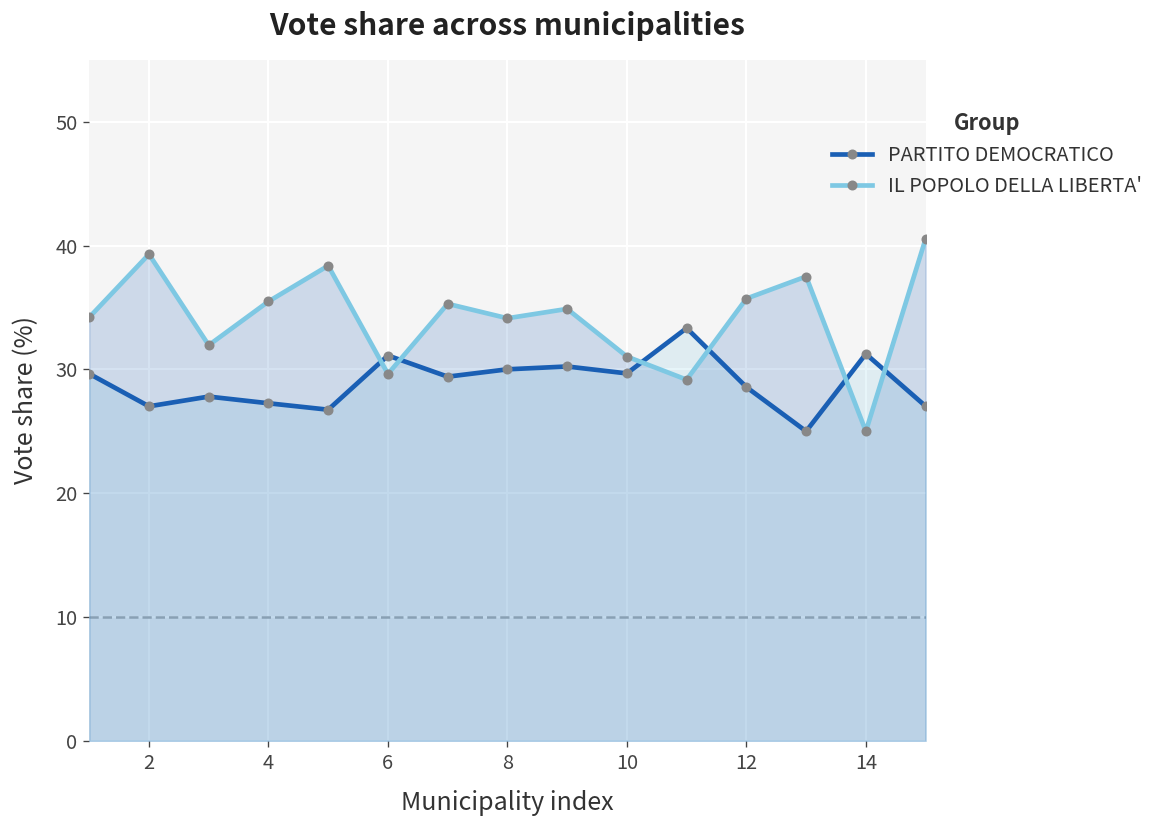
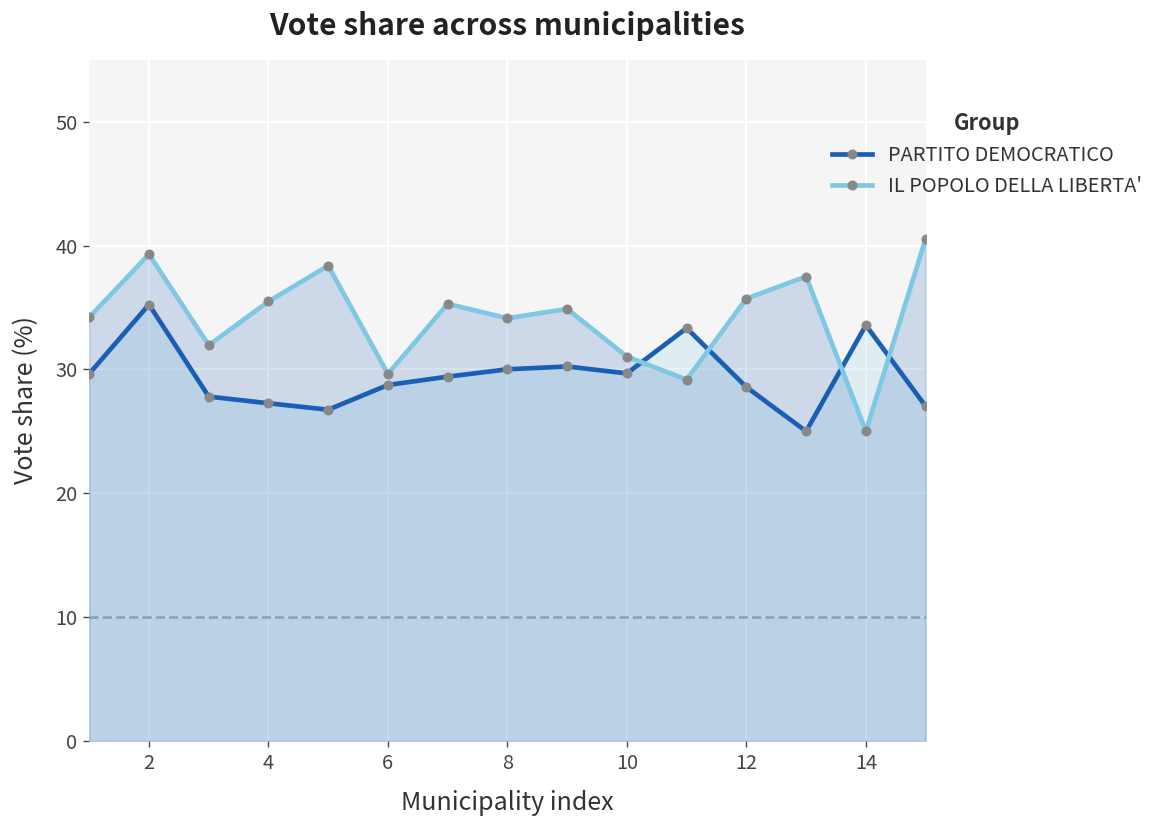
PARTITO DEMOCRATICO, 2: 27.0 -> 35.2
PARTITO DEMOCRATICO, 6: 31.1 -> 28.7
PARTITO DEMOCRATICO, 14: 31.3 -> 33.6
